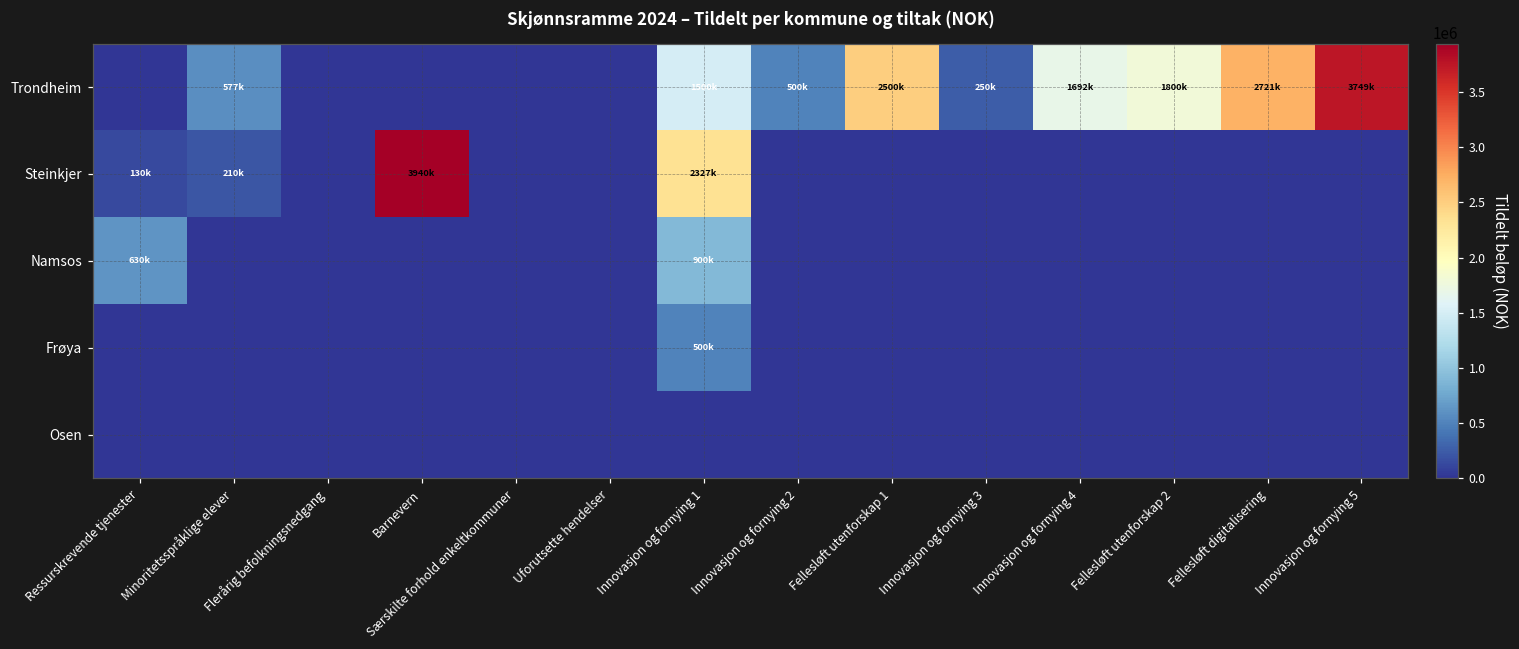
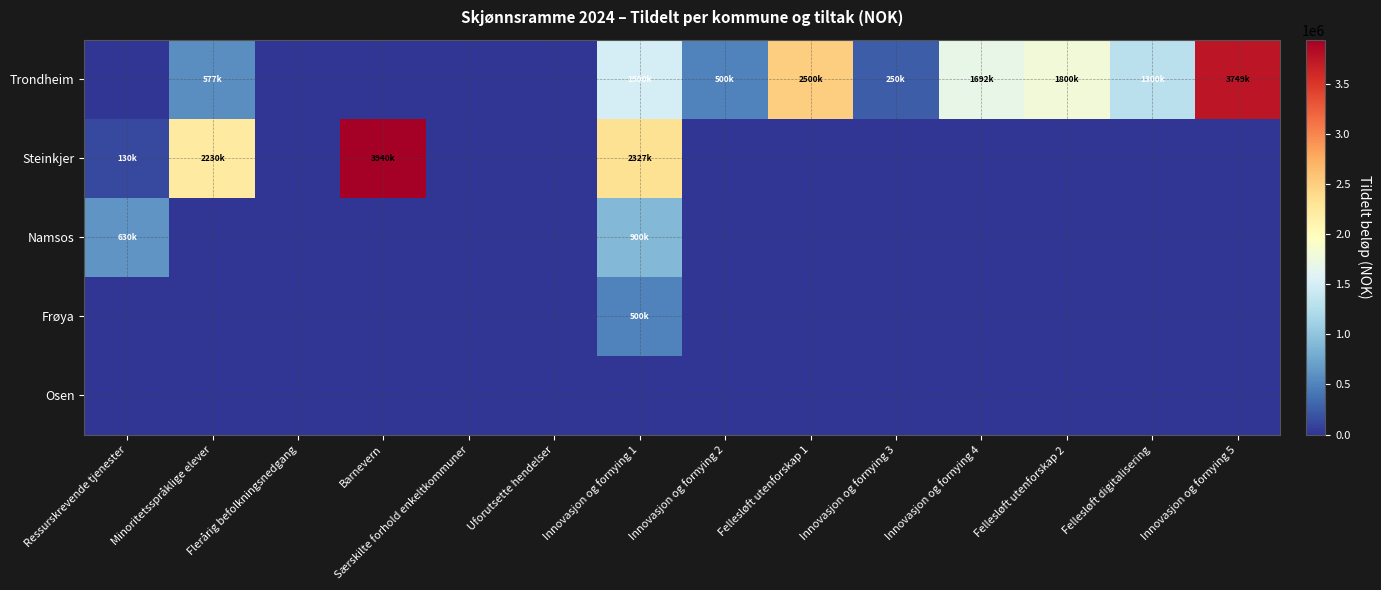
Trondheim, Fellesløft digitalisering: 2721k -> 1300k
Steinkjer, Minoritetsspråklige elever: 210k -> 2230k
